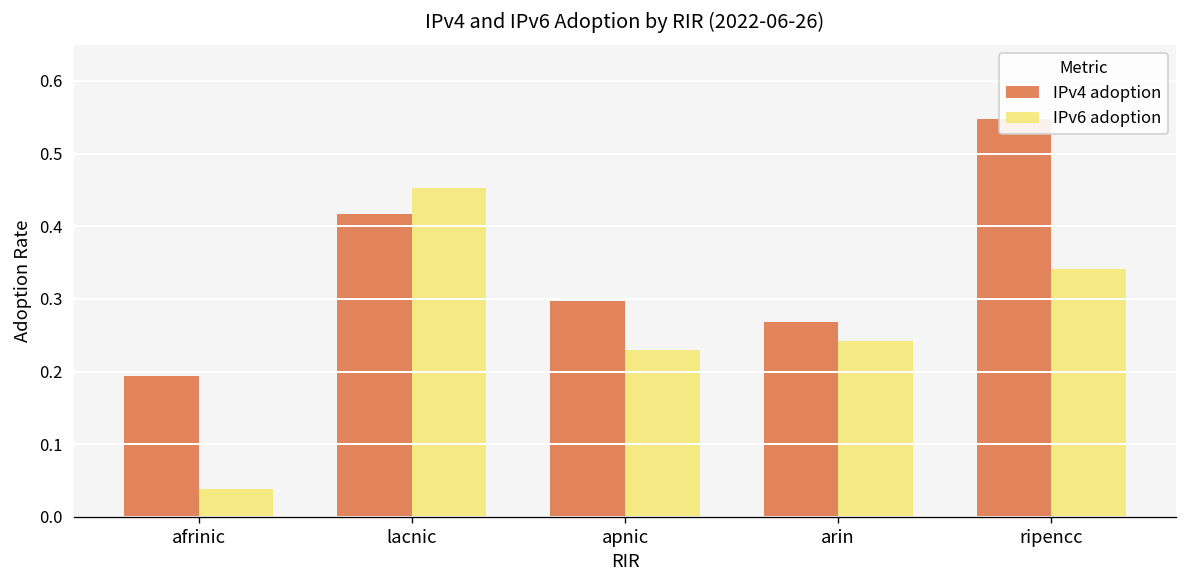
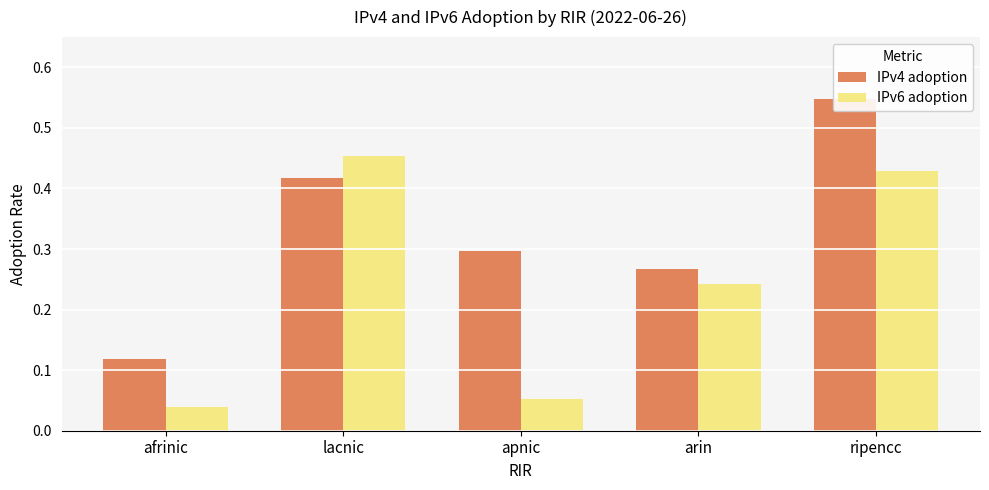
IPv4 adoption, afrinic: 0.19 -> 0.12
IPv6 adoption, apnic: 0.23 -> 0.05
IPv6 adoption, ripencc: 0.34 -> 0.43
